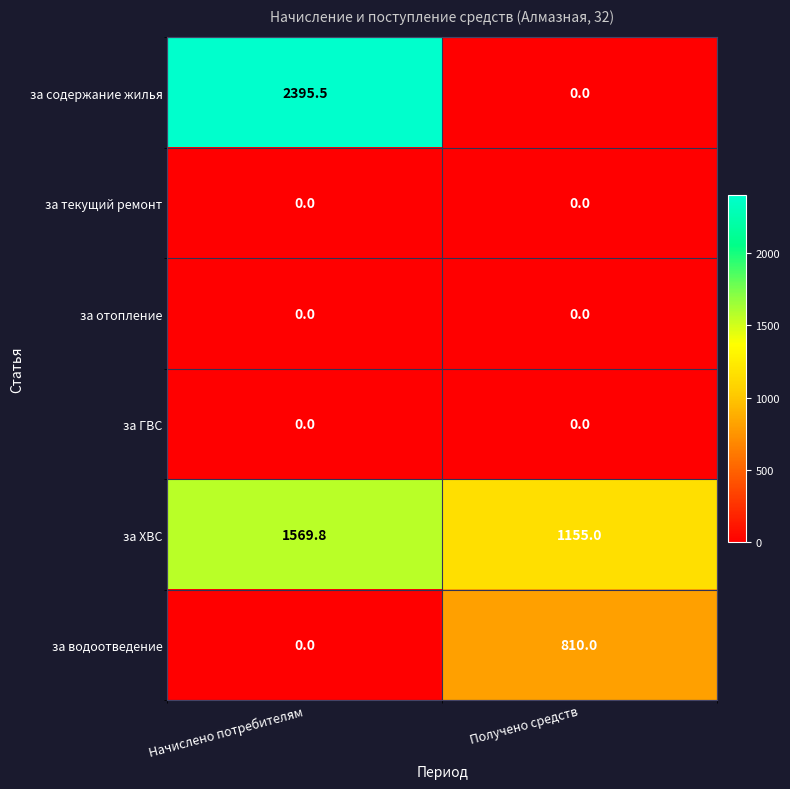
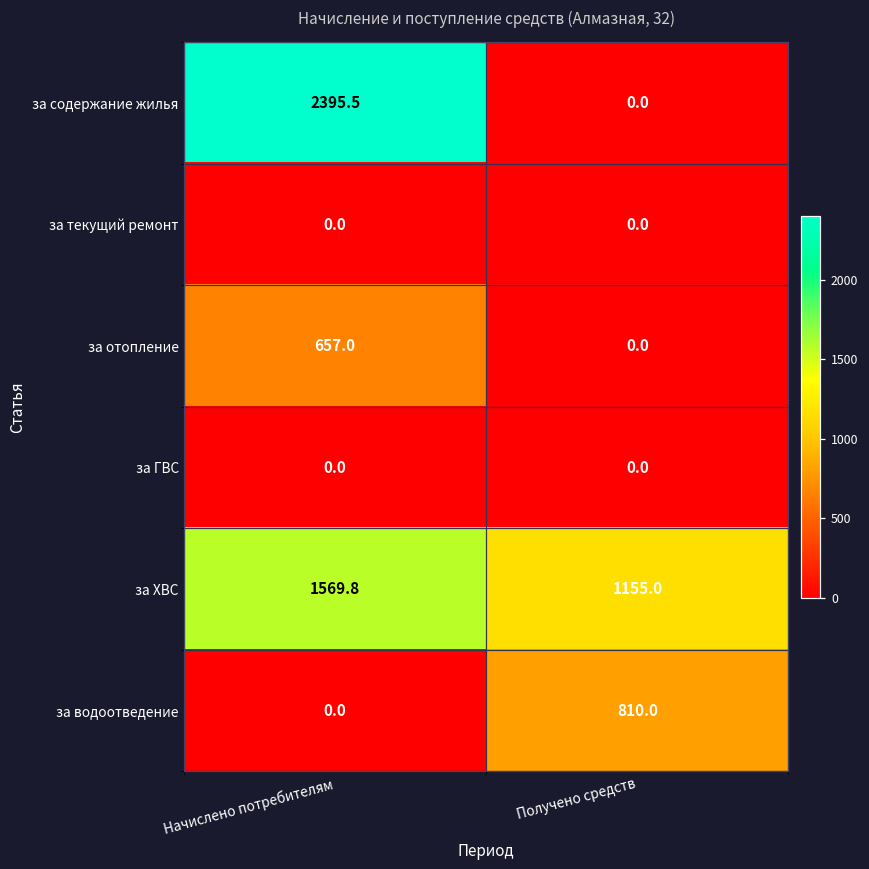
за отопление, Начислено потребителям: 0.0 -> 657.0
